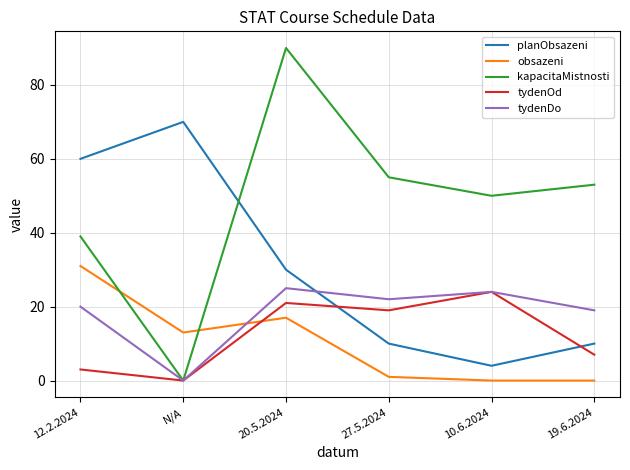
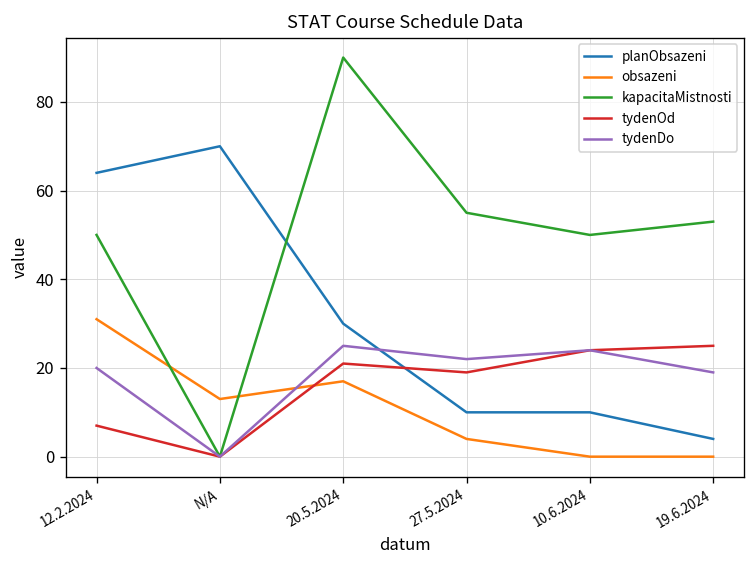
planObsazeni, 12.2.2024: 60 -> 64
kapacitaMistnosti, 12.2.2024: 39 -> 50
tydenOd, 12.2.2024: 3 -> 7
obsazeni, 27.5.2024: 1 -> 4
planObsazeni, 10.6.2024: 4 -> 10
planObsazeni, 19.6.2024: 10 -> 4
tydenOd, 19.6.2024: 7 -> 25
